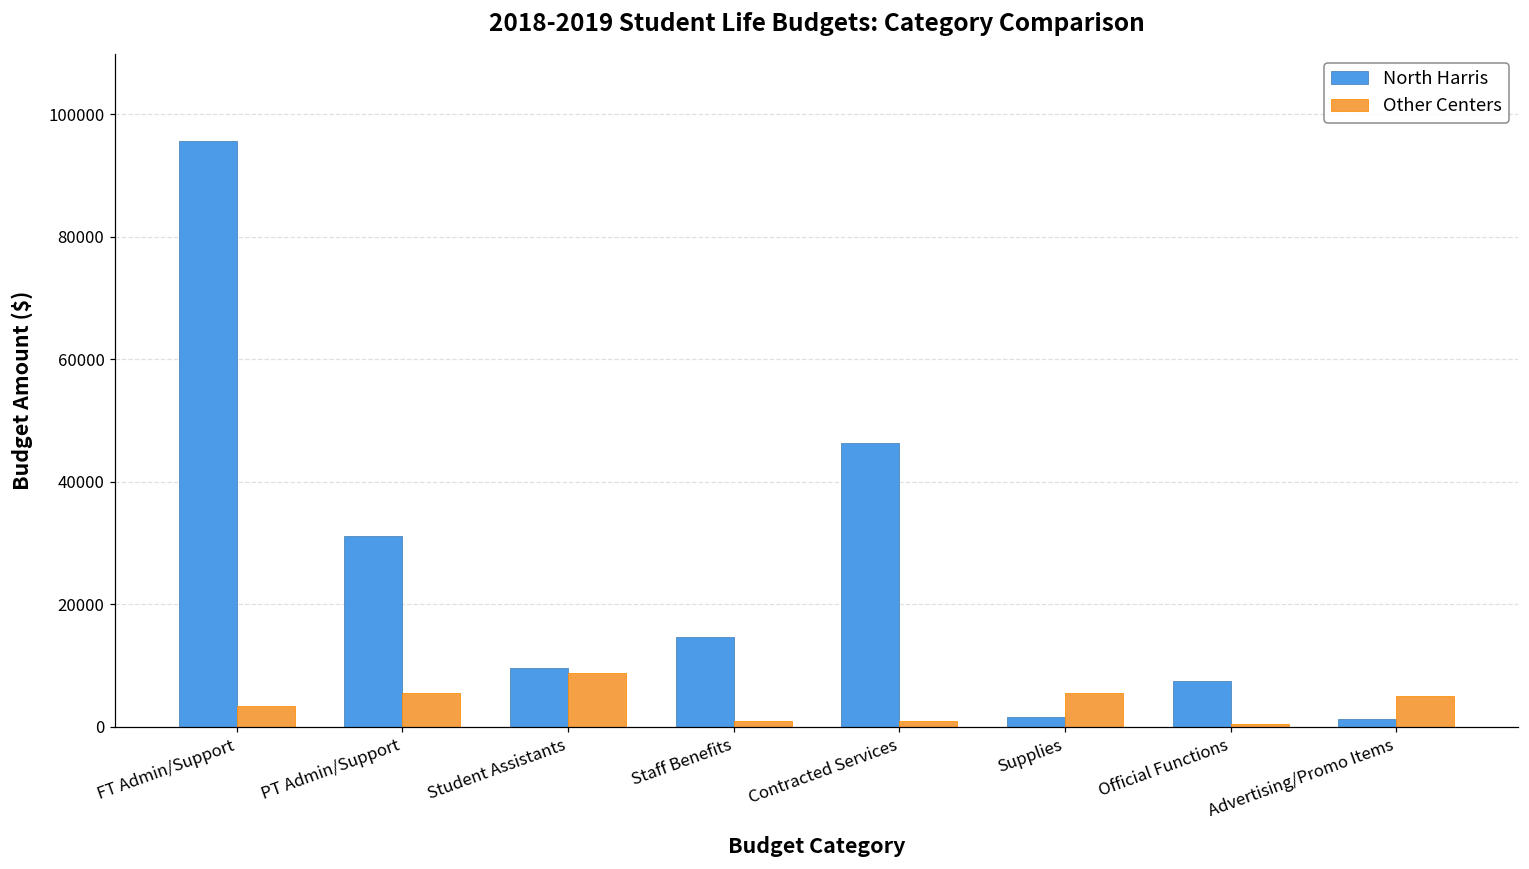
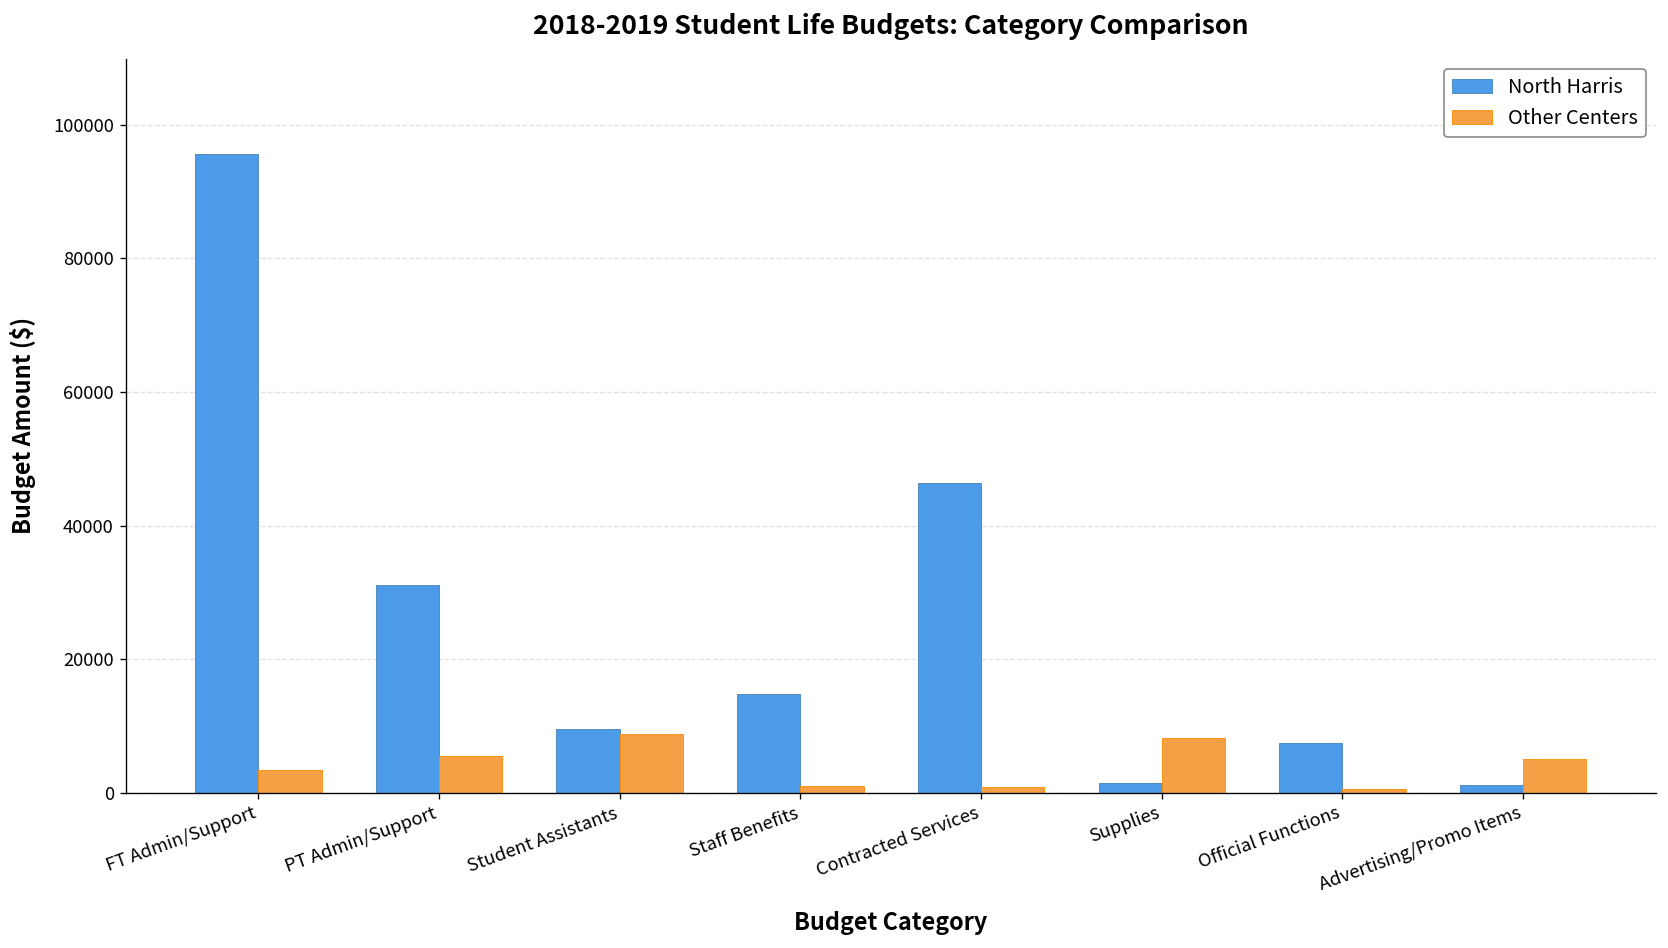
Other Centers, Supplies: 6000 -> 8000
